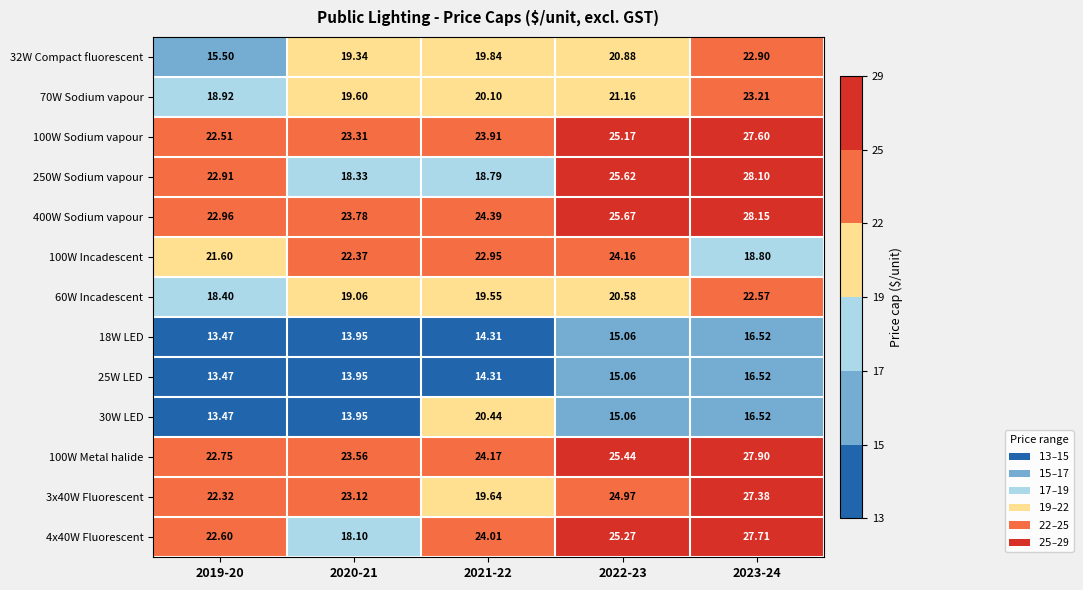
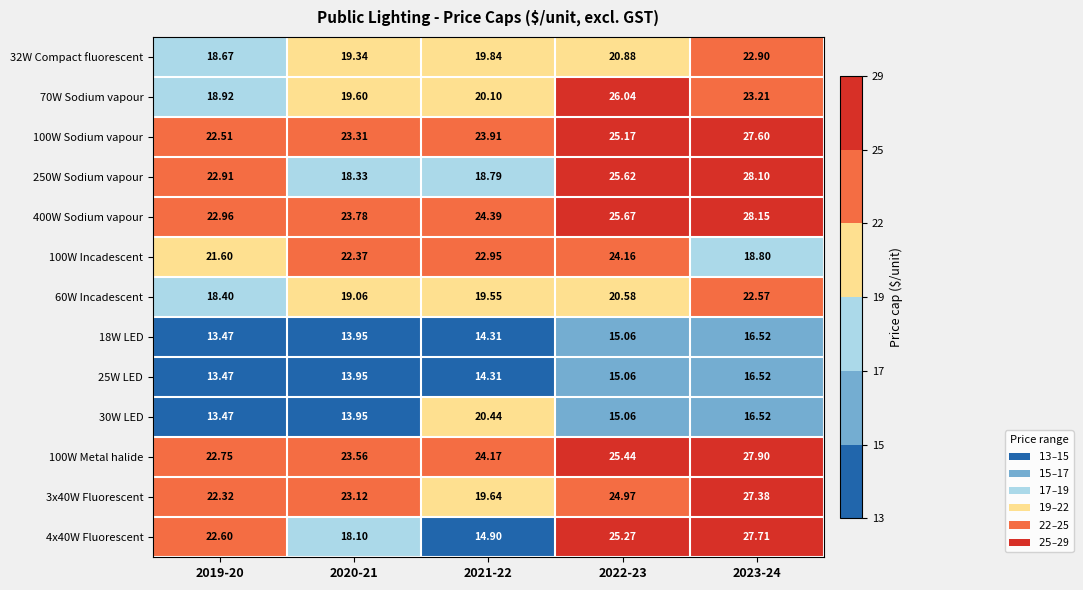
32W Compact fluorescent, 2019-20: 15.50 -> 18.67
70W Sodium vapour, 2022-23: 21.16 -> 26.04
4x40W Fluorescent, 2021-22: 24.01 -> 14.90
